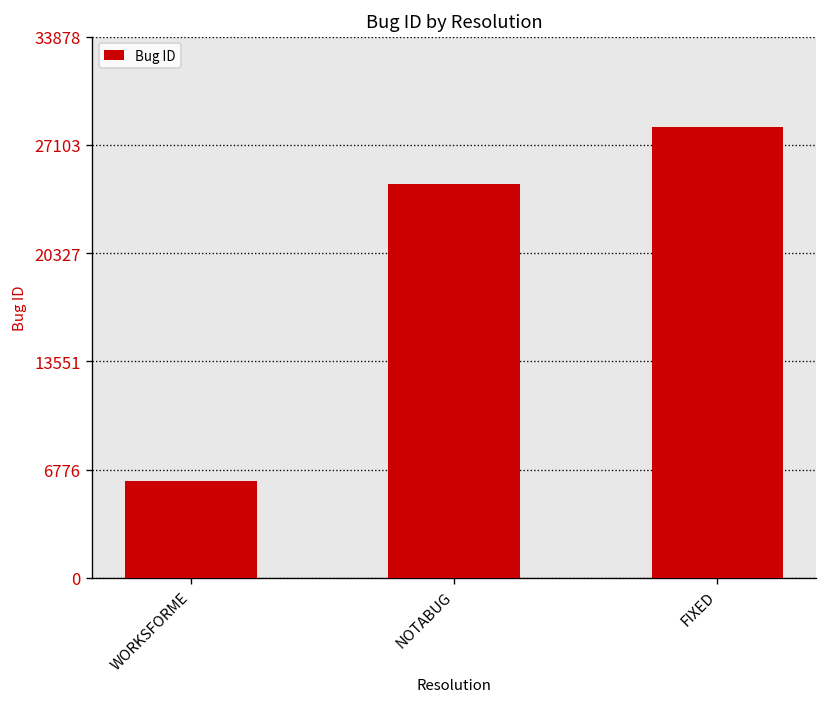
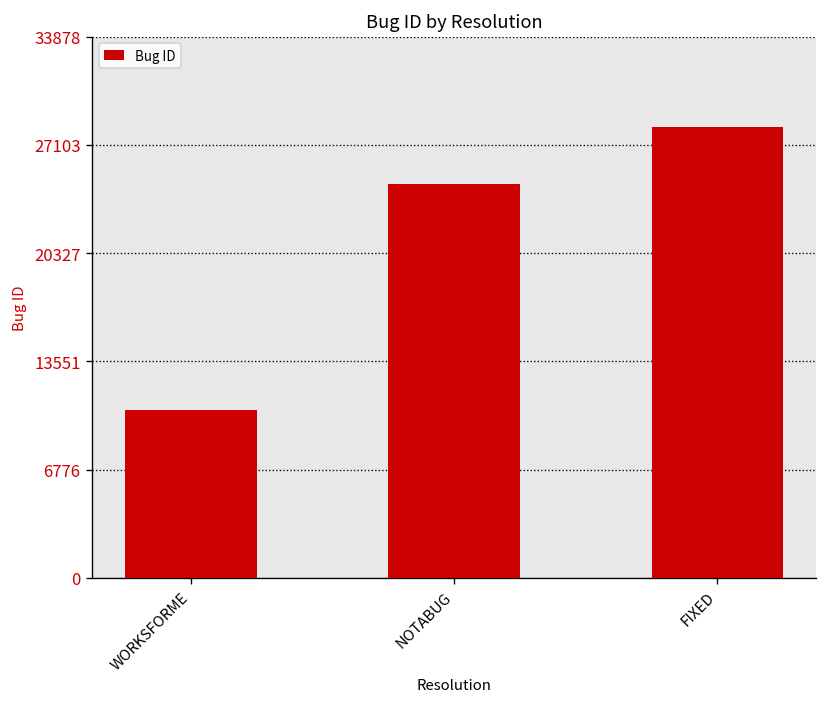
WORKSFORME: 6100 -> 10500
